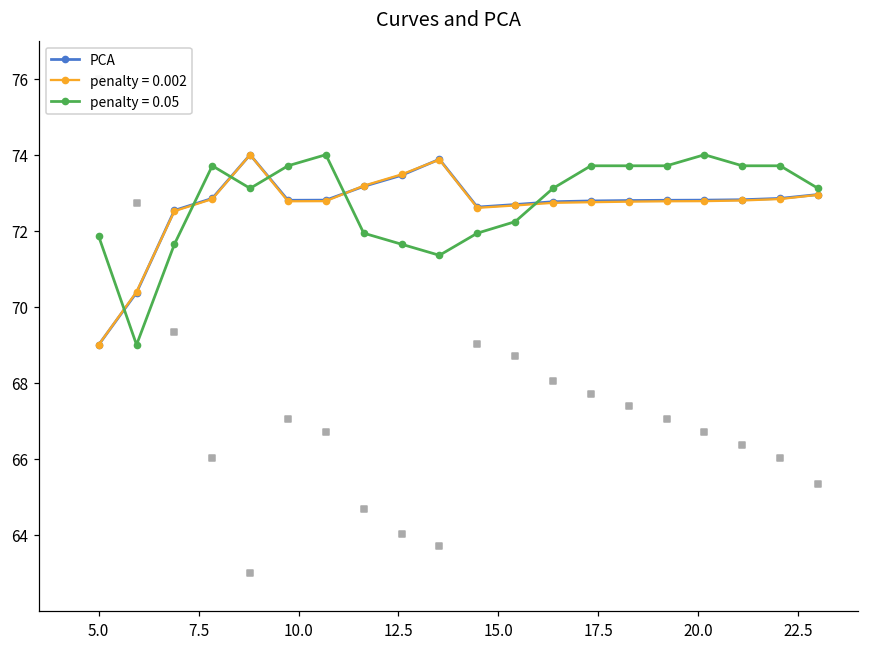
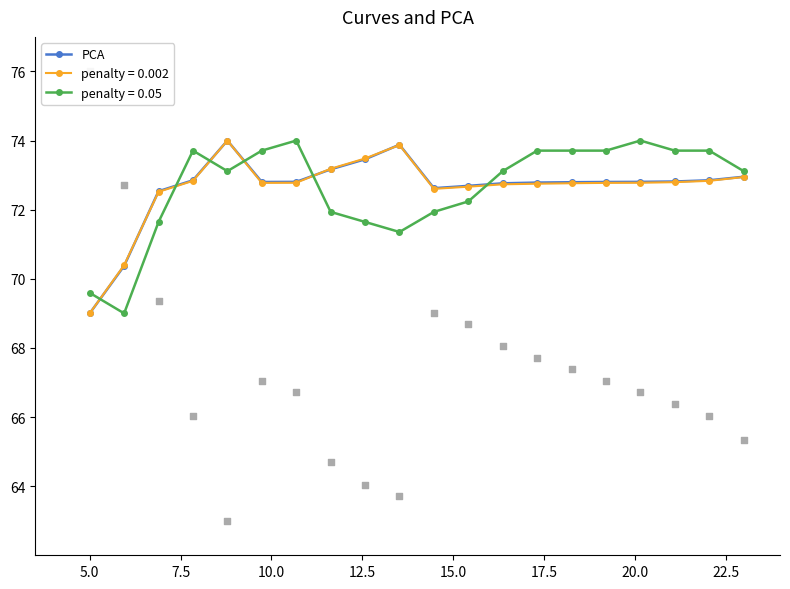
penalty = 0.05, 5.0: 71.9 -> 69.6
